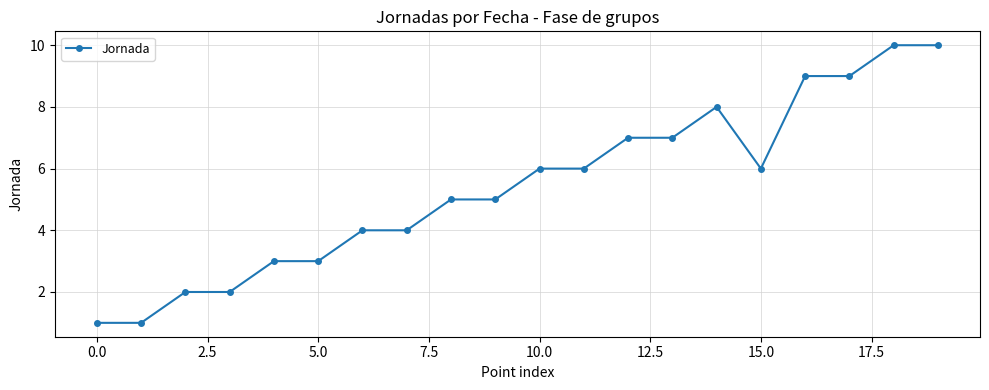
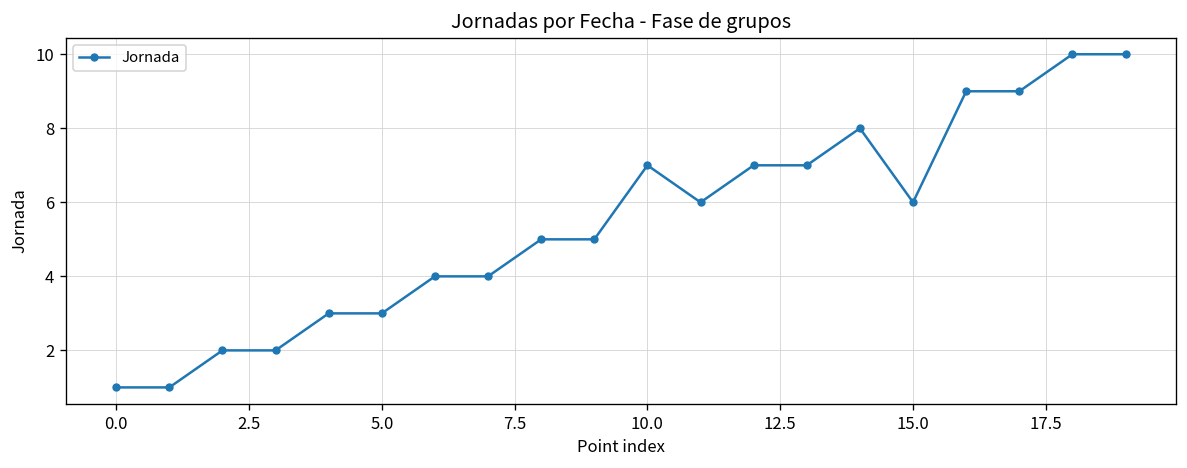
10.0: 6 -> 7
